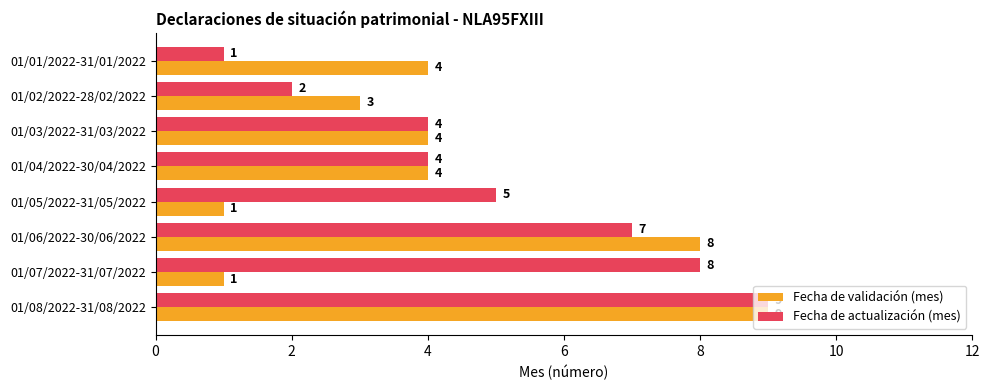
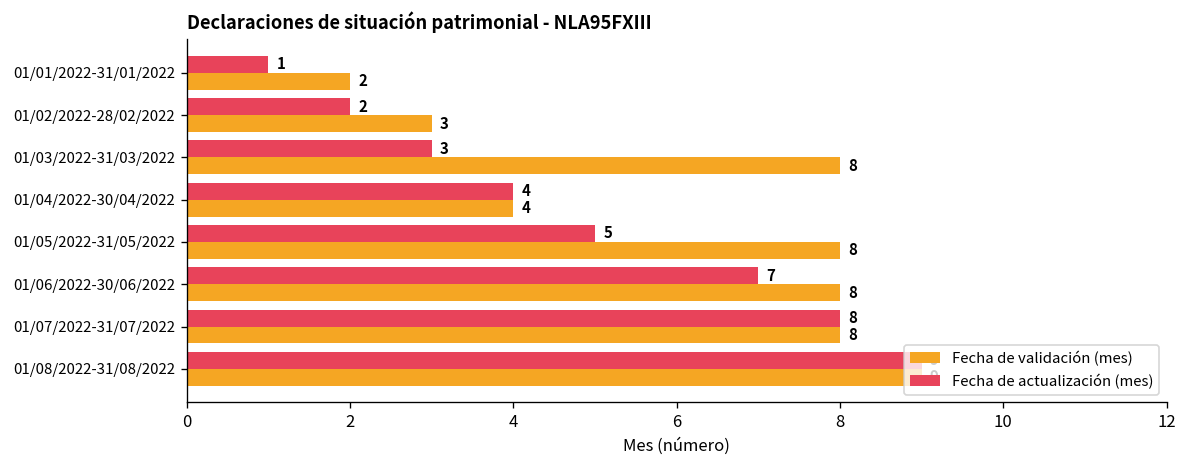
Fecha de validación (mes), 01/01/2022-31/01/2022: 4 -> 2
Fecha de actualización (mes), 01/03/2022-31/03/2022: 4 -> 3
Fecha de validación (mes), 01/03/2022-31/03/2022: 4 -> 8
Fecha de validación (mes), 01/05/2022-31/05/2022: 1 -> 8
Fecha de validación (mes), 01/07/2022-31/07/2022: 1 -> 8
